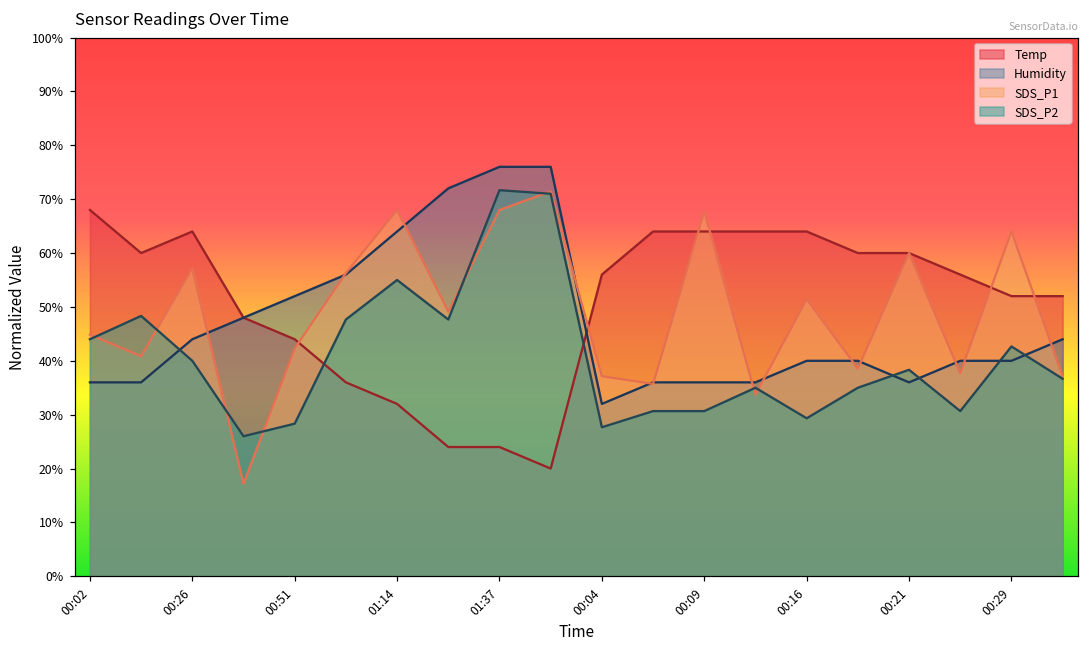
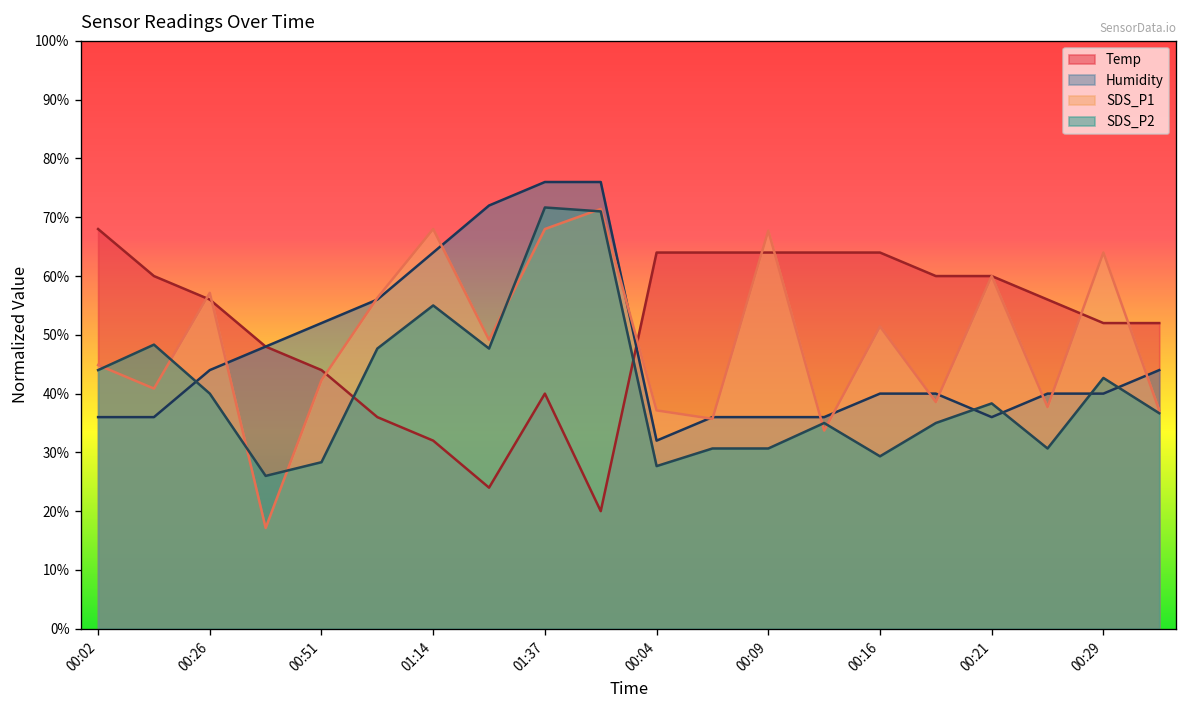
Temp, 00:26: 64% -> 56%
Temp, 01:37: 24% -> 40%
Temp, 00:04: 56% -> 64%
